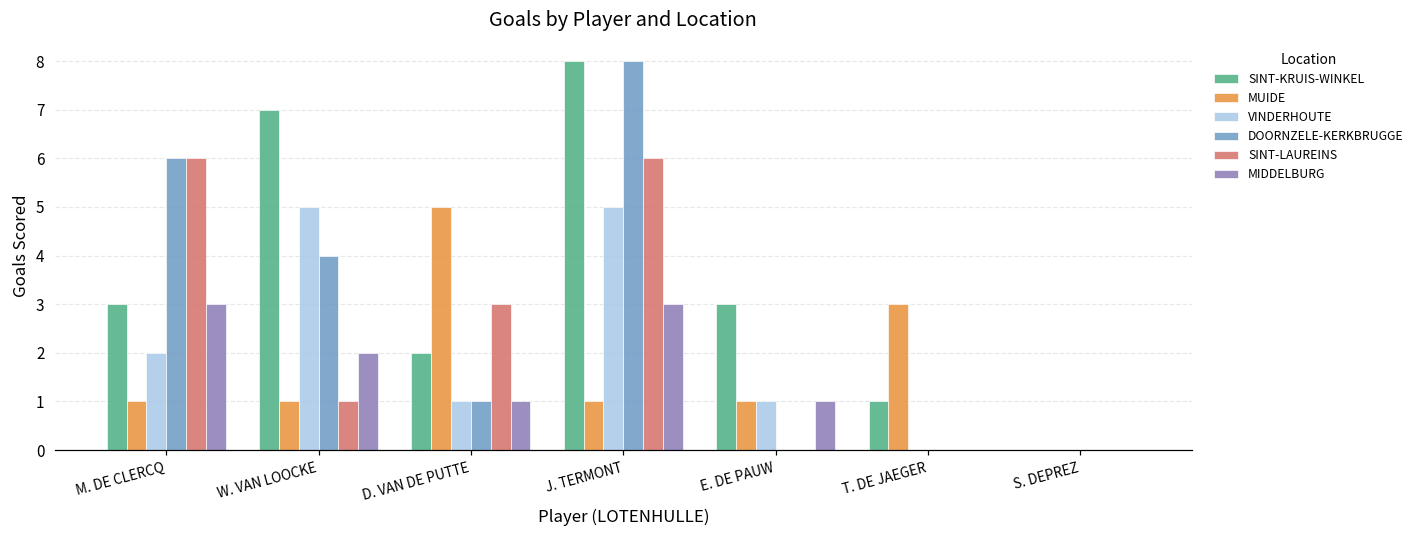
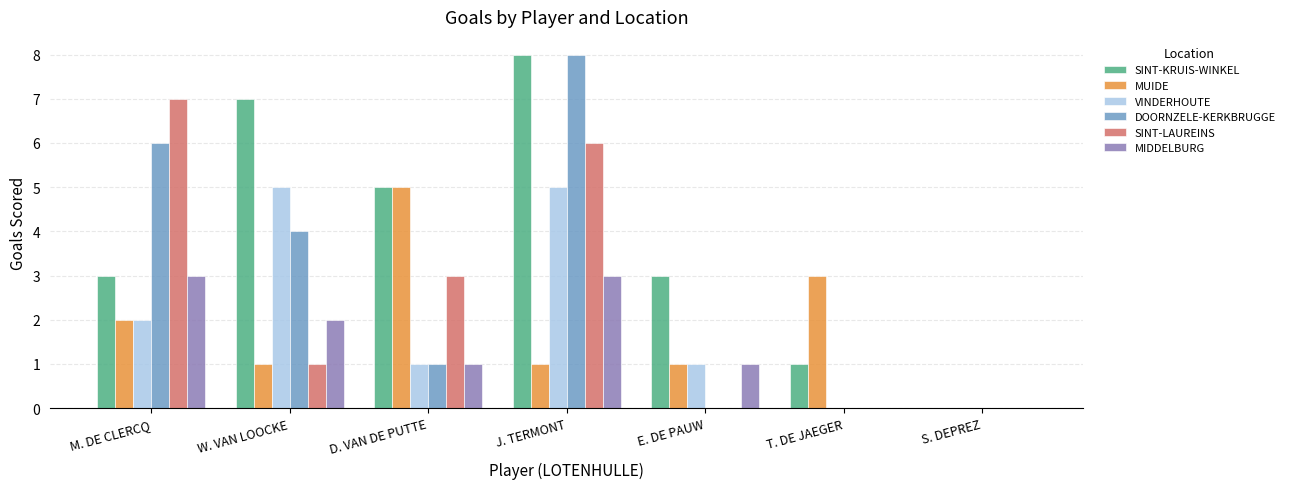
MUIDE, M. DE CLERCQ: 1 -> 2
SINT-LAUREINS, M. DE CLERCQ: 6 -> 7
SINT-KRUIS-WINKEL, D. VAN DE PUTTE: 2 -> 5
